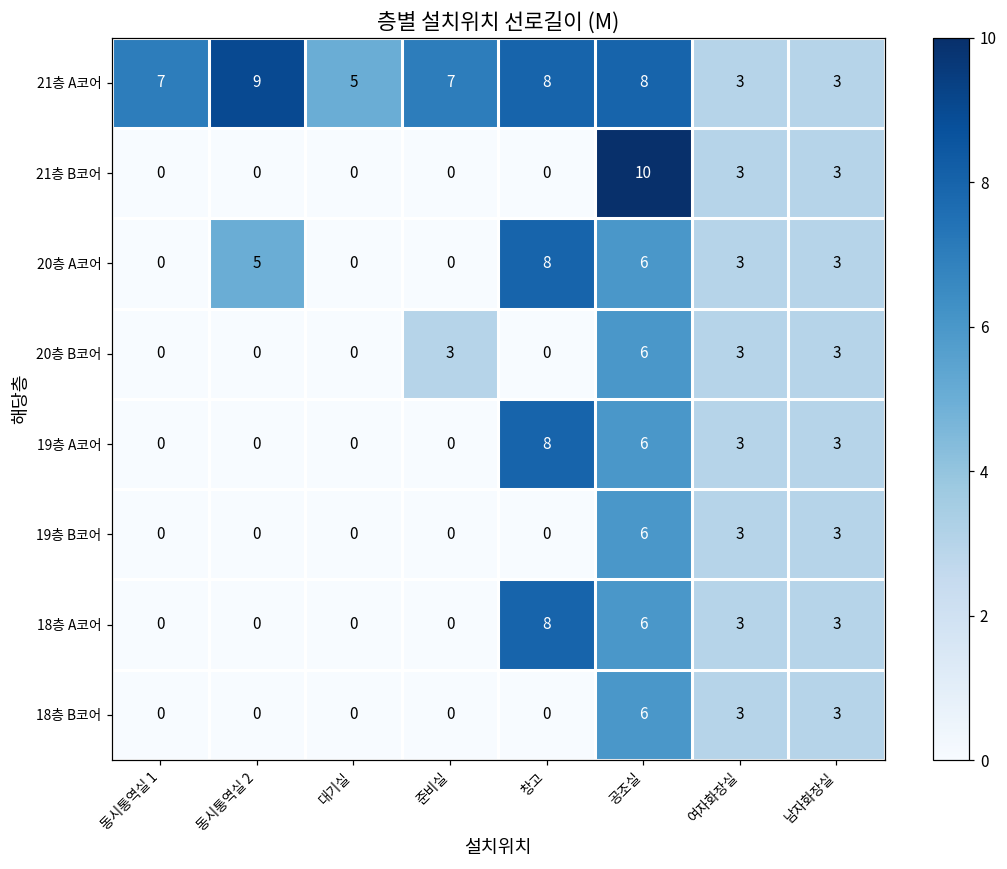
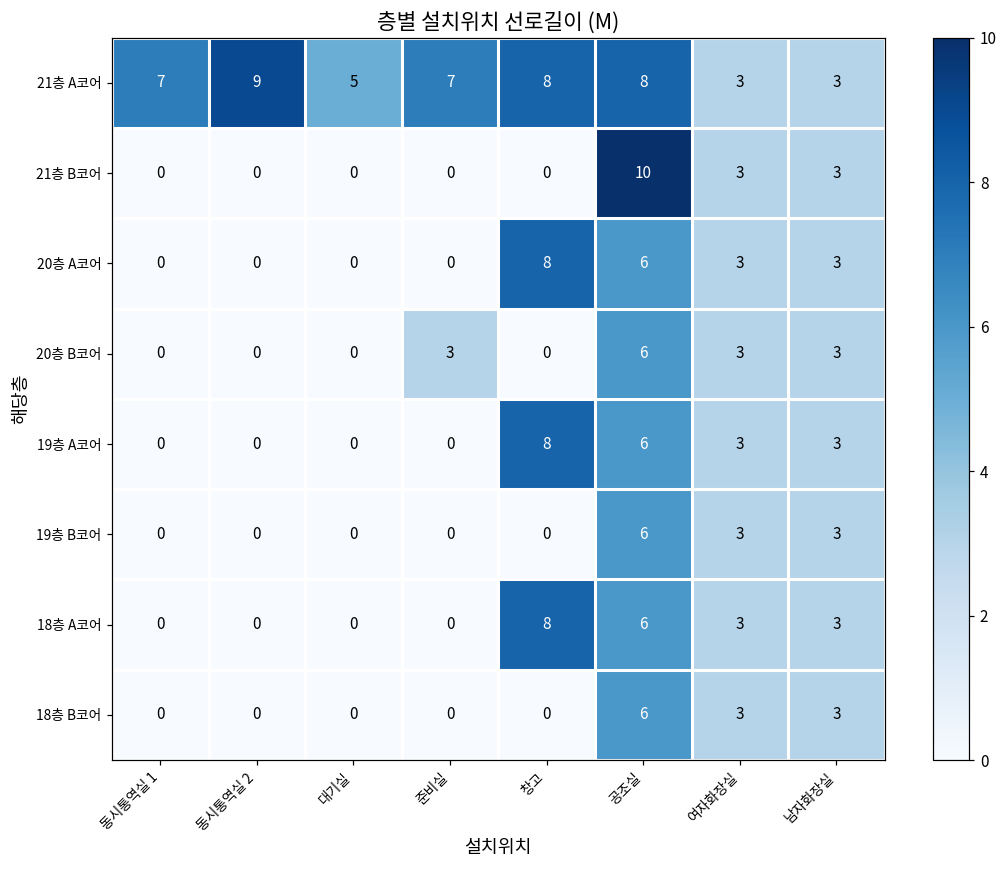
20층 A코어, 동시통역실 2: 5 -> 0
